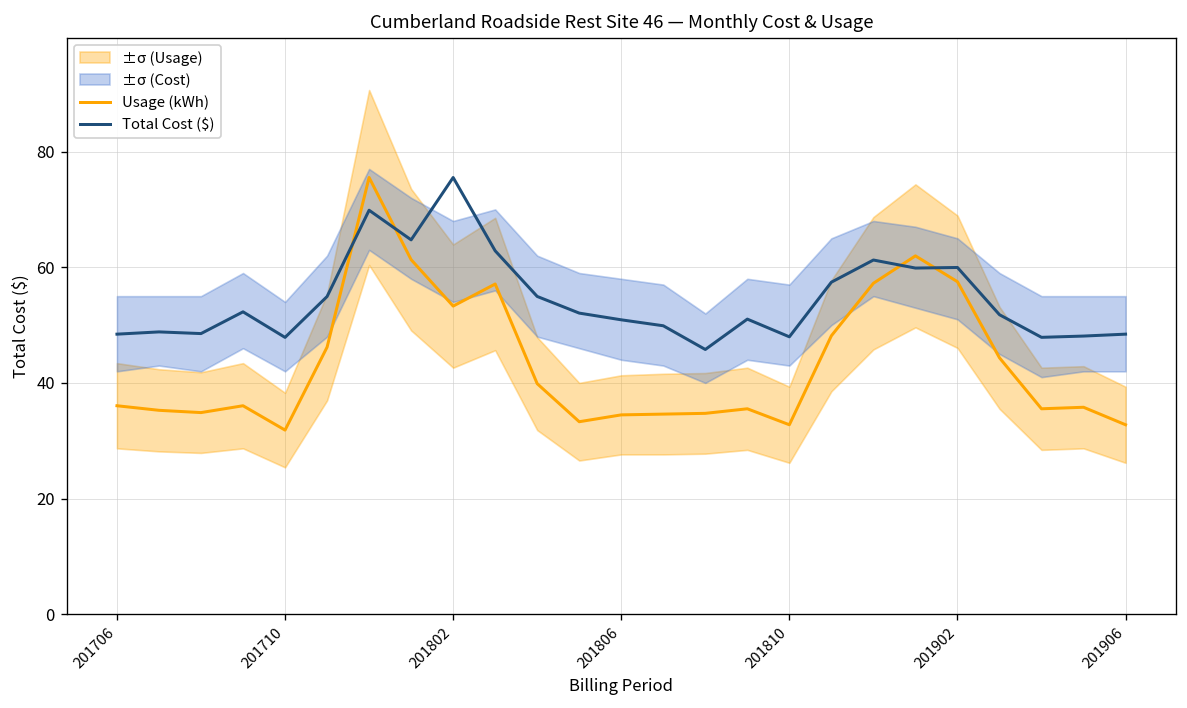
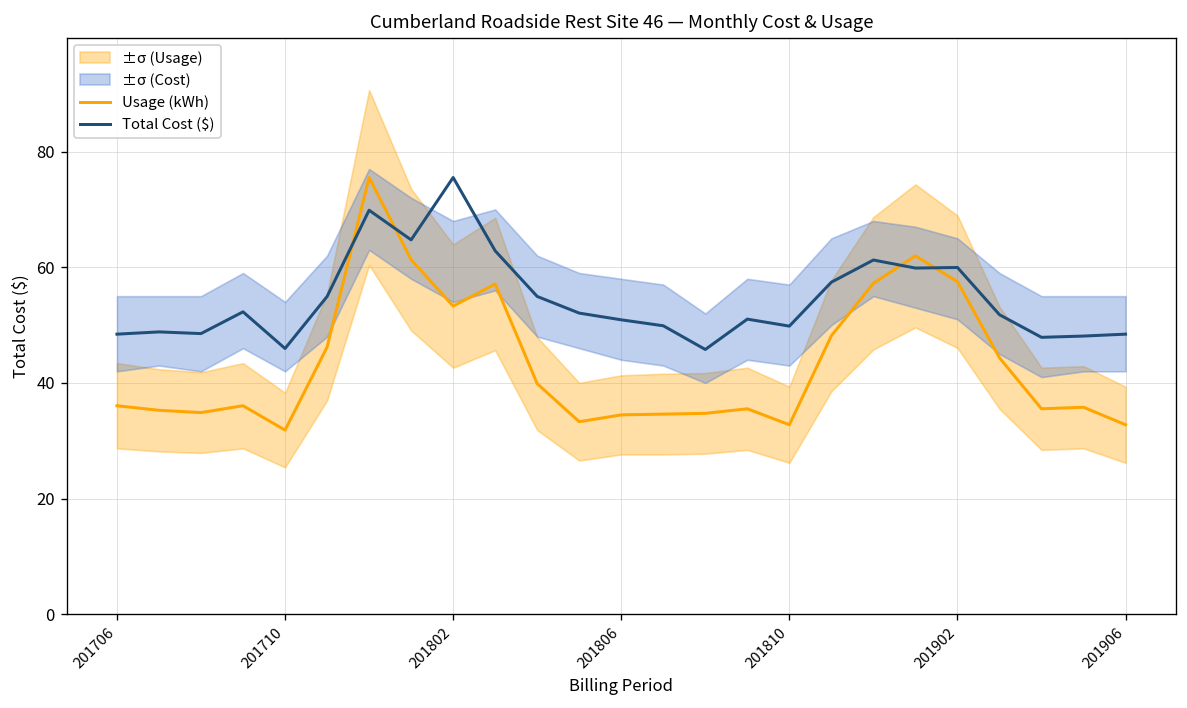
Total Cost ($), 201710: 48 -> 46
Total Cost ($), 201810: 48 -> 50
